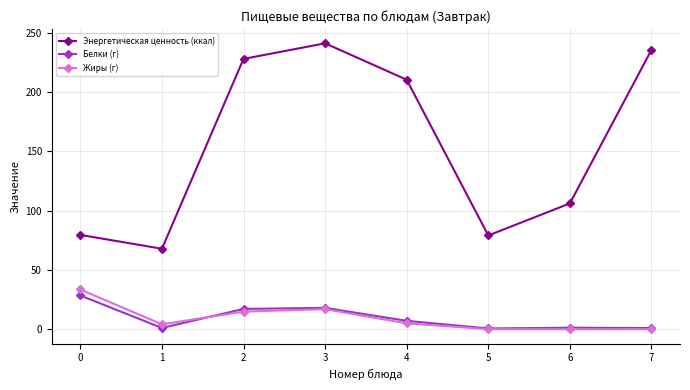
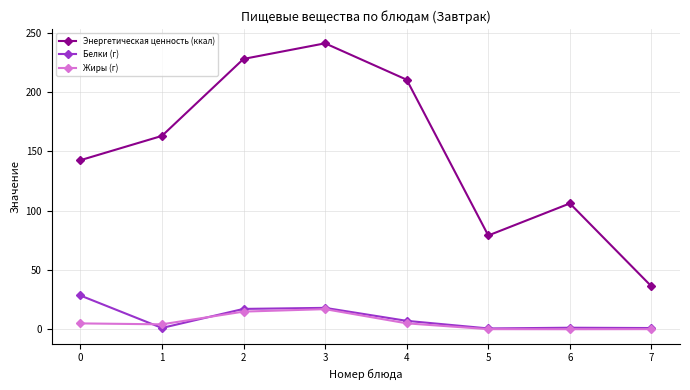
Энергетическая ценность (ккал), 0: 80 -> 143
Жиры (г), 0: 34 -> 5
Энергетическая ценность (ккал), 1: 68 -> 163
Энергетическая ценность (ккал), 7: 235 -> 36
